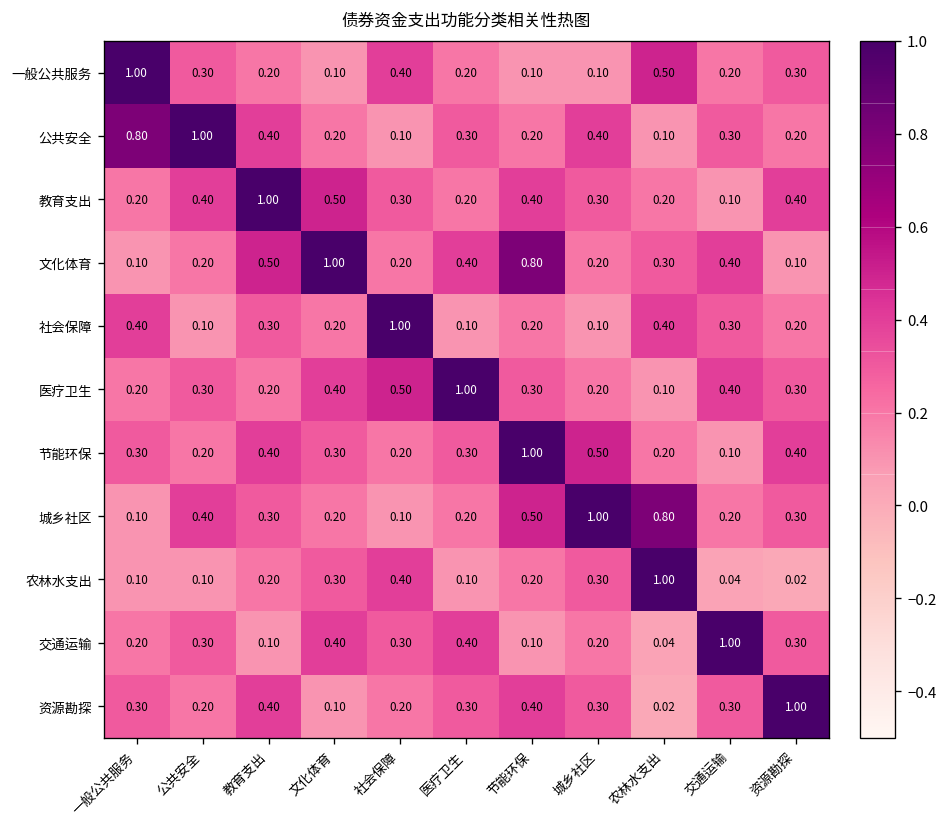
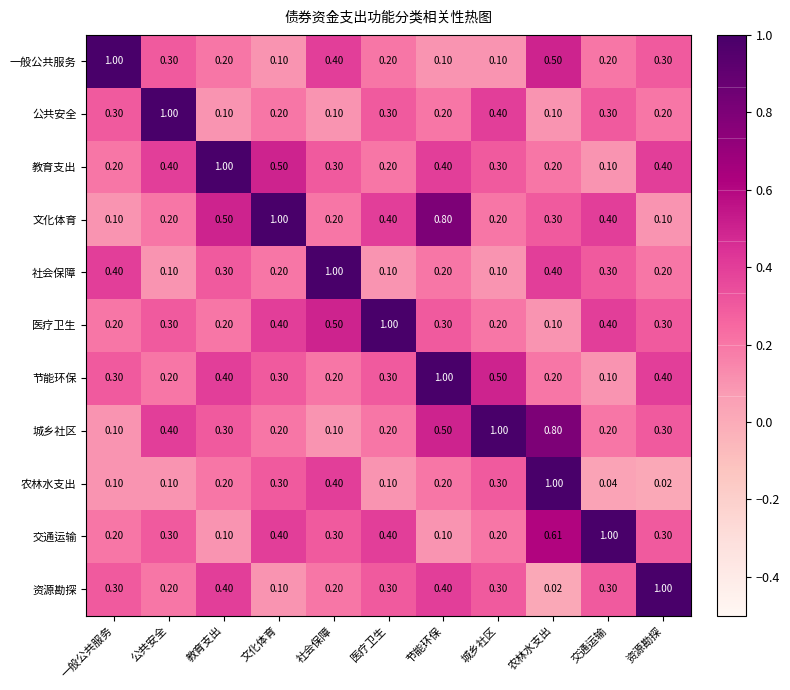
公共安全, 一般公共服务: 0.80 -> 0.30
公共安全, 教育支出: 0.40 -> 0.10
交通运输, 农林水支出: 0.04 -> 0.61
